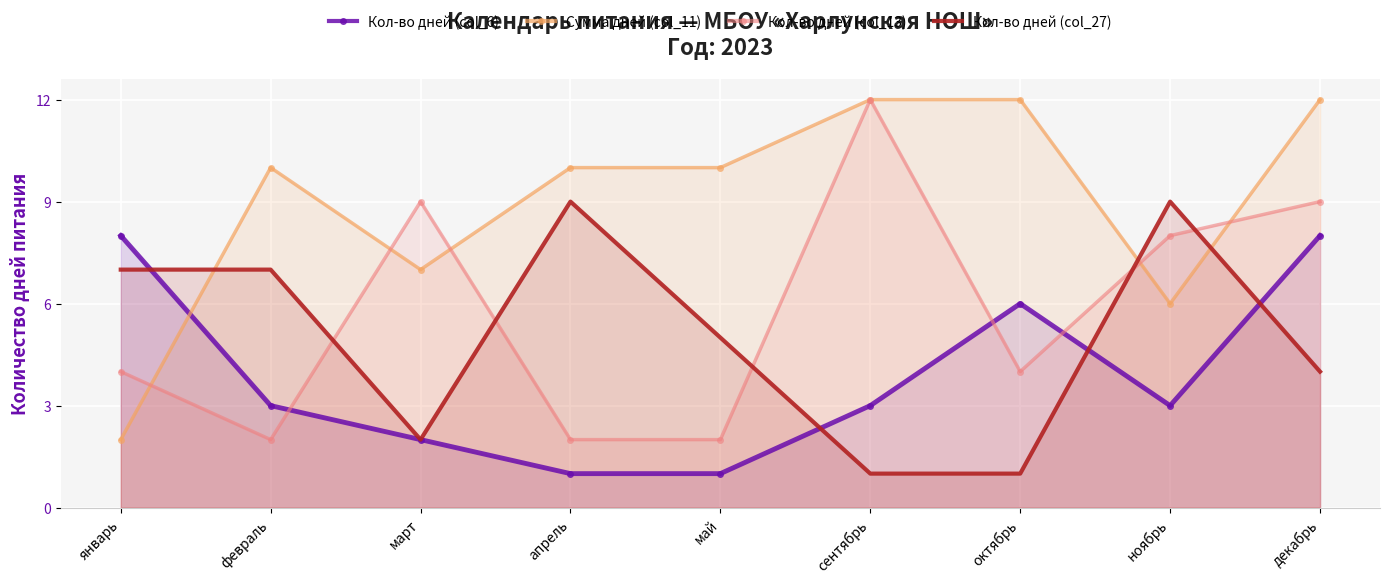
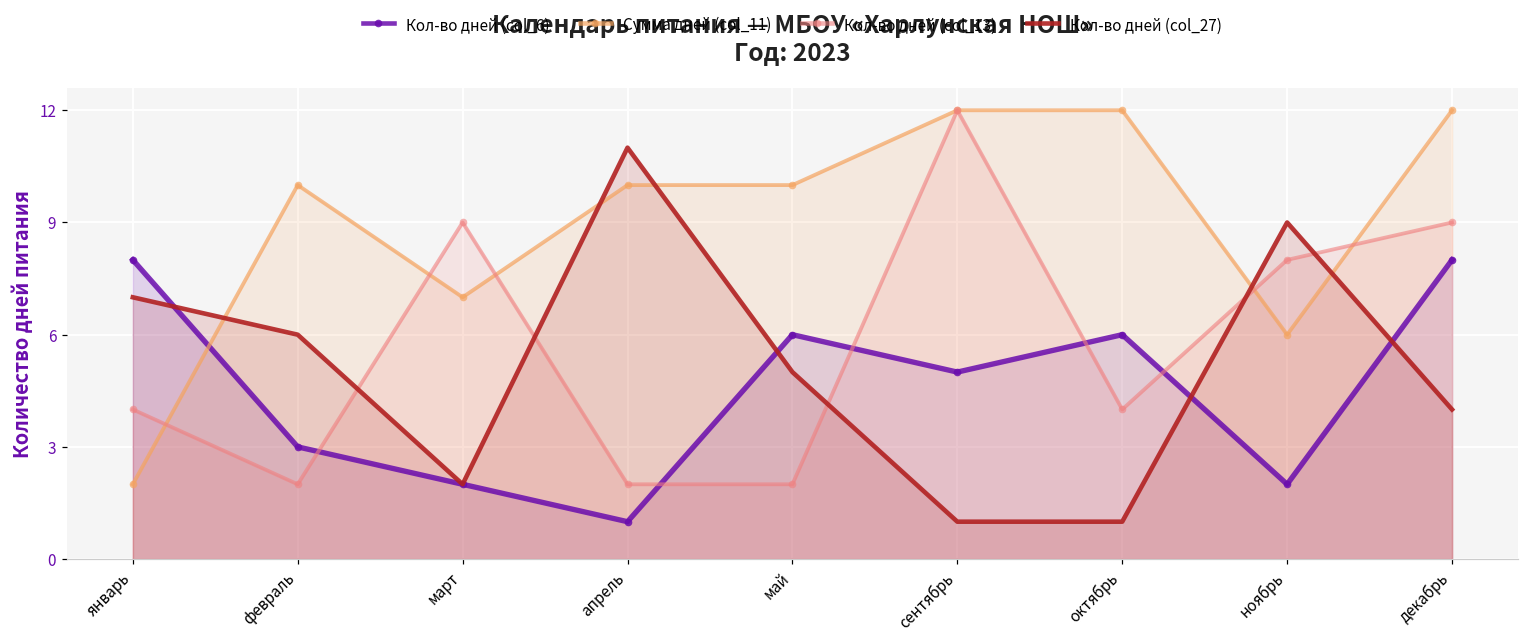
Кол-во дней (col_27), февраль: 7 -> 6
Кол-во дней (col_27), апрель: 9 -> 11
Кол-во дней (col_6), май: 1 -> 6
Кол-во дней (col_6), сентябрь: 3 -> 5
Кол-во дней (col_6), ноябрь: 3 -> 2
